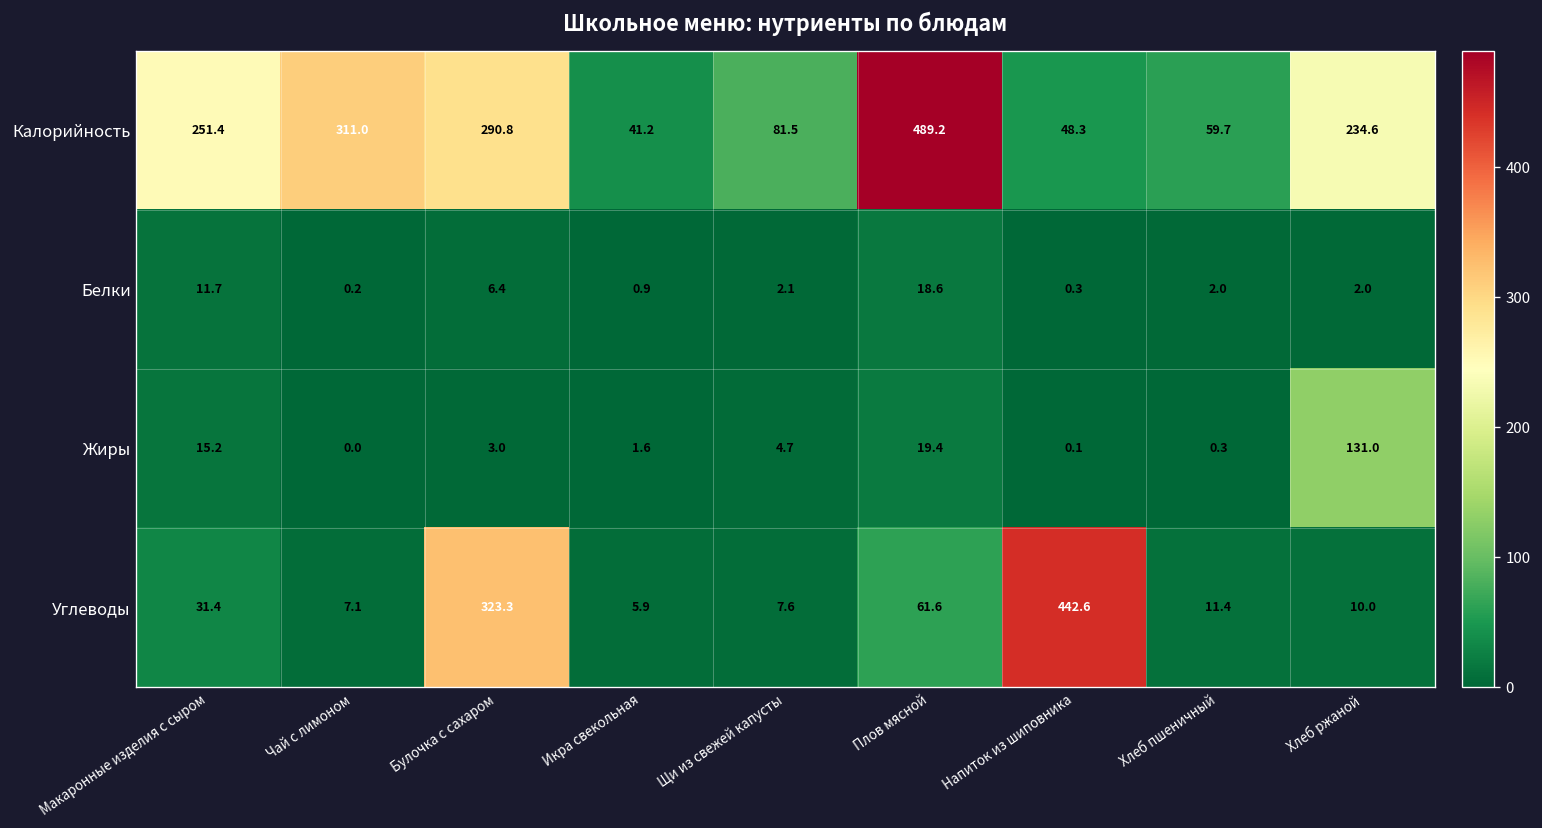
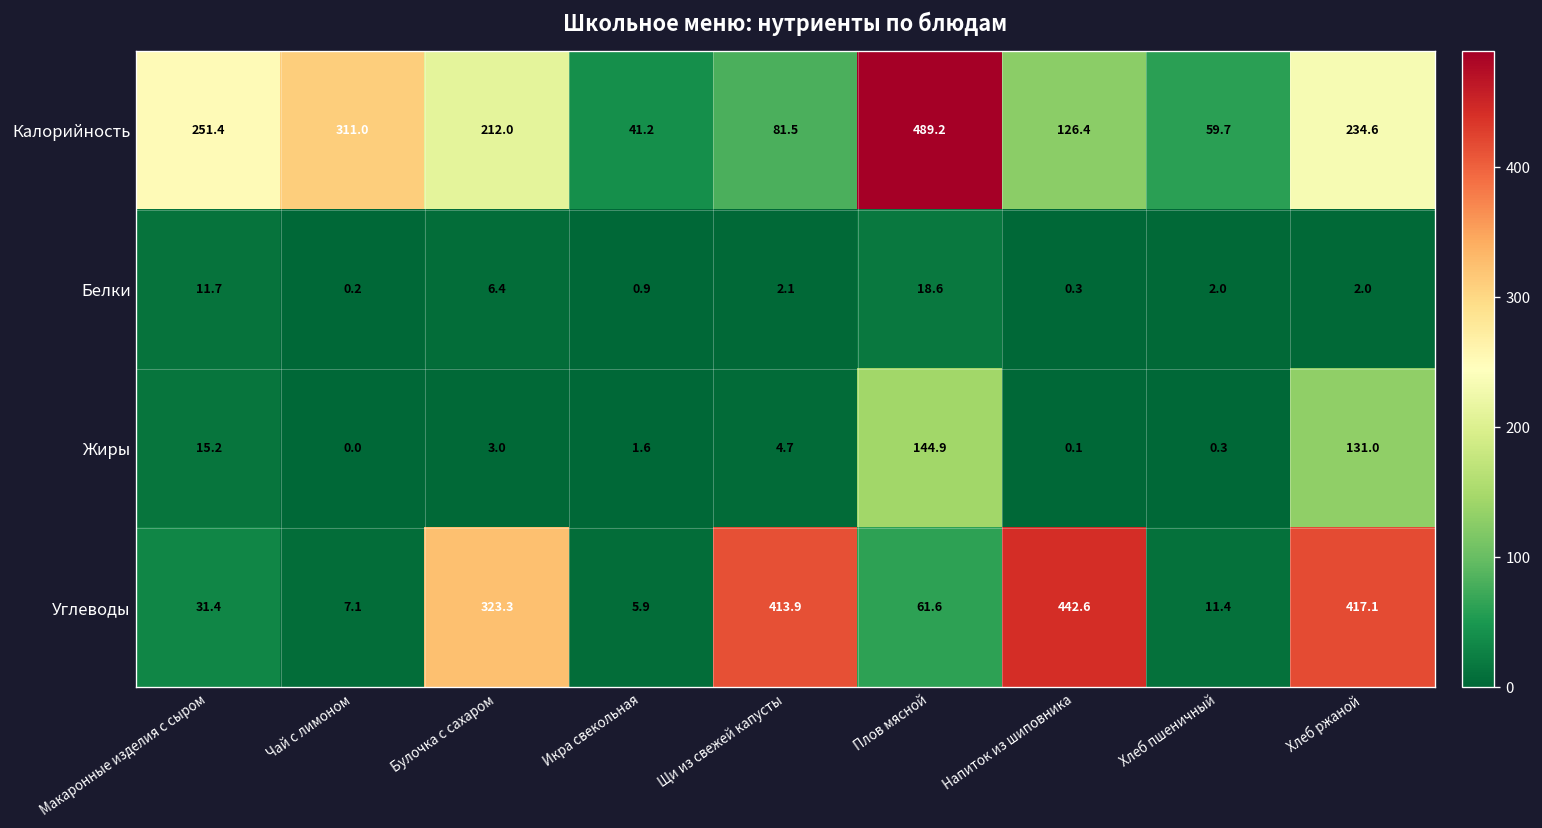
Калорийность, Булочка с сахаром: 290.8 -> 212.0
Калорийность, Напиток из шиповника: 48.3 -> 126.4
Жиры, Плов мясной: 19.4 -> 144.9
Углеводы, Щи из свежей капусты: 7.6 -> 413.9
Углеводы, Хлеб ржаной: 10.0 -> 417.1
